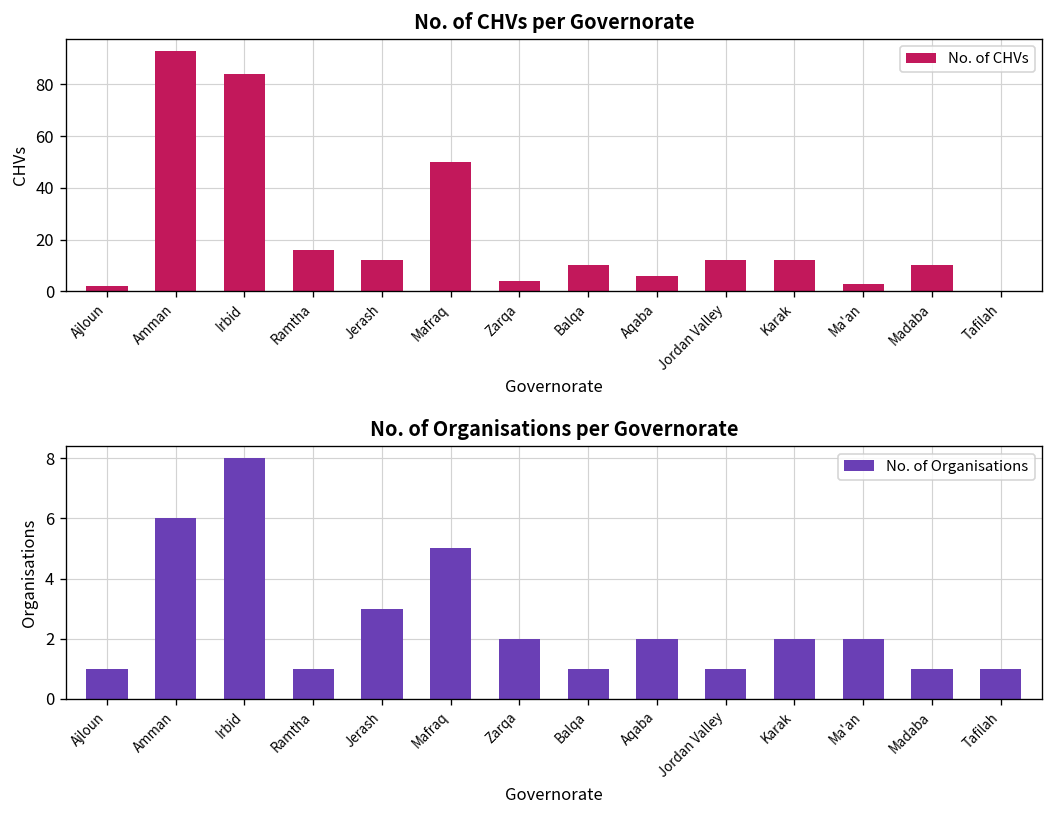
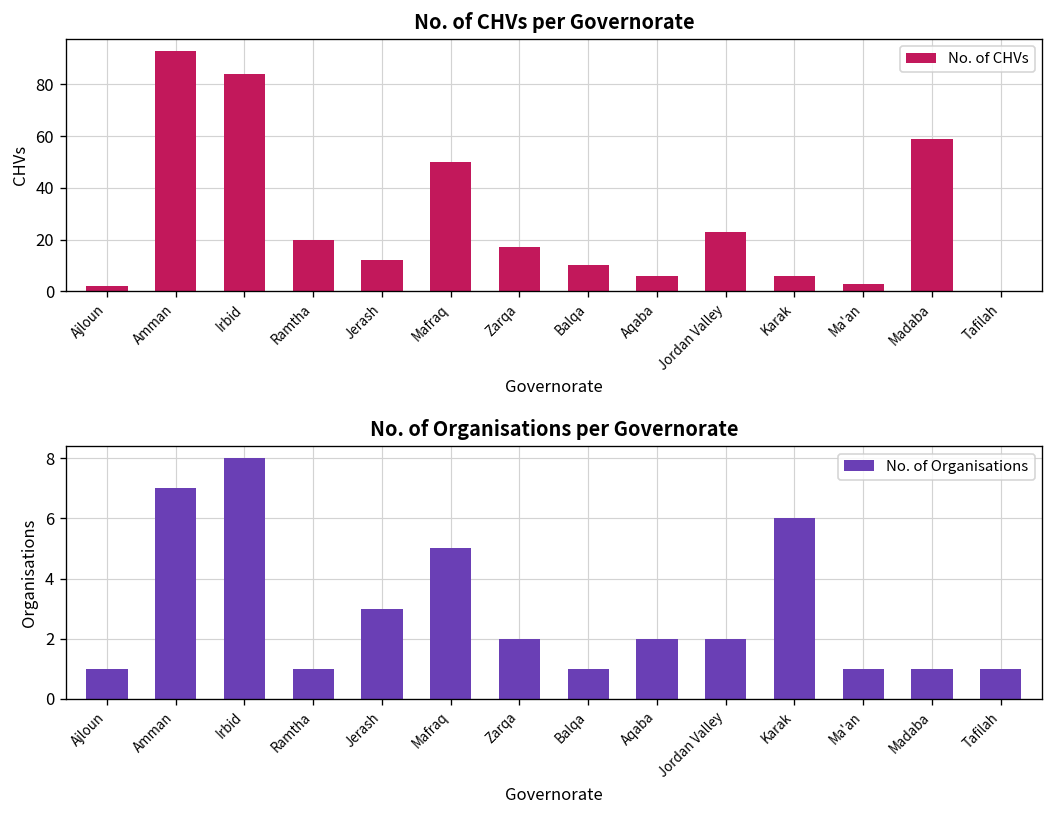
No. of CHVs per Governorate, Ramtha: 16 -> 20
No. of CHVs per Governorate, Zarqa: 4 -> 17
No. of CHVs per Governorate, Jordan Valley: 12 -> 23
No. of CHVs per Governorate, Karak: 12 -> 6
No. of CHVs per Governorate, Madaba: 10 -> 59
No. of Organisations per Governorate, Amman: 6 -> 7
No. of Organisations per Governorate, Jordan Valley: 1 -> 2
No. of Organisations per Governorate, Karak: 2 -> 6
No. of Organisations per Governorate, Ma'an: 2 -> 1
